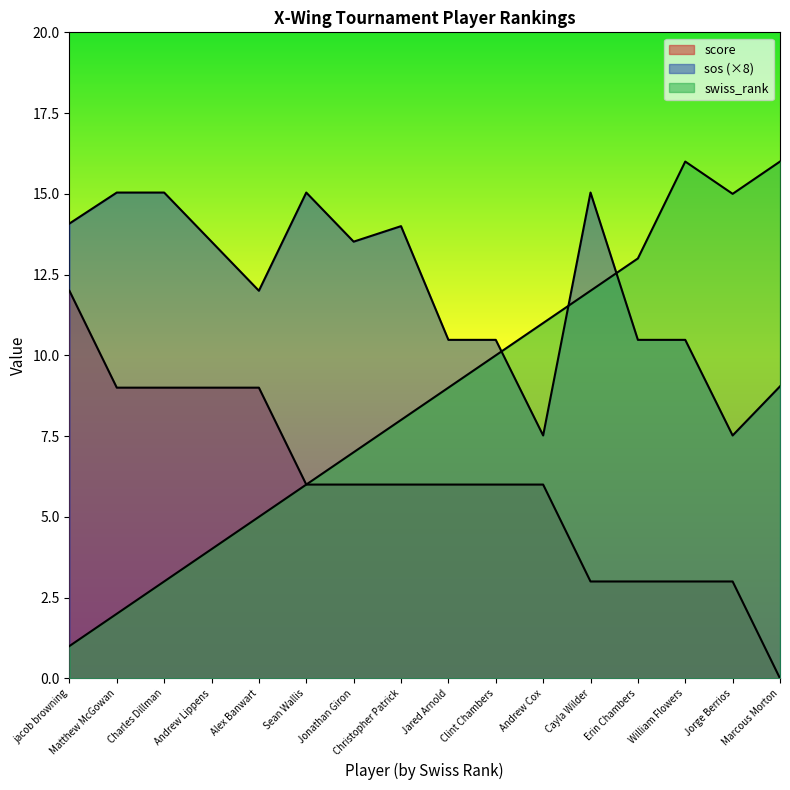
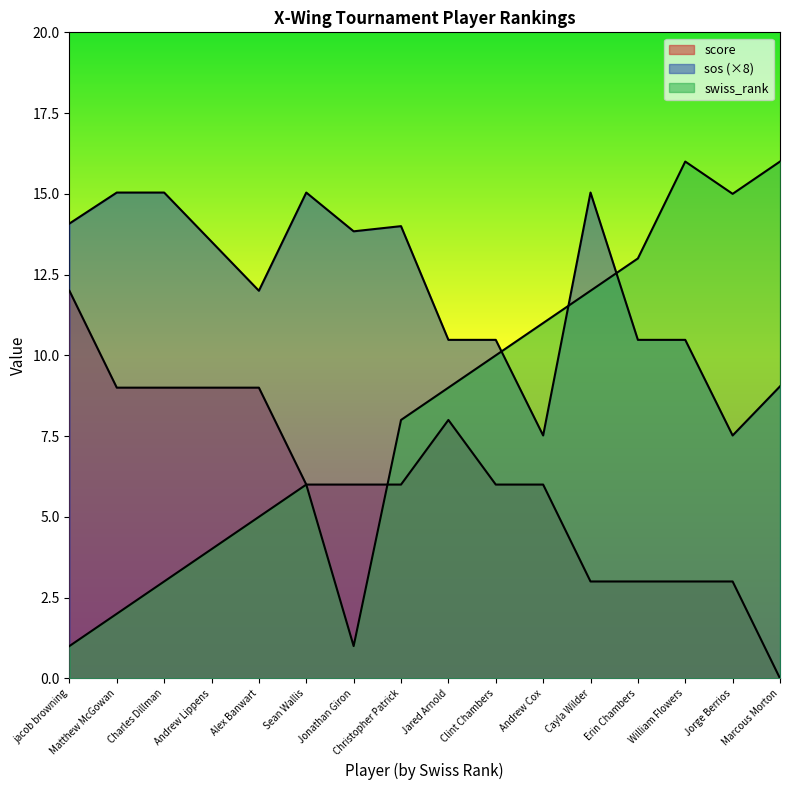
sos (×8), Jonathan Giron: 13.5 -> 13.8
swiss_rank, Jonathan Giron: 7 -> 1
score, Jared Arnold: 6 -> 8
